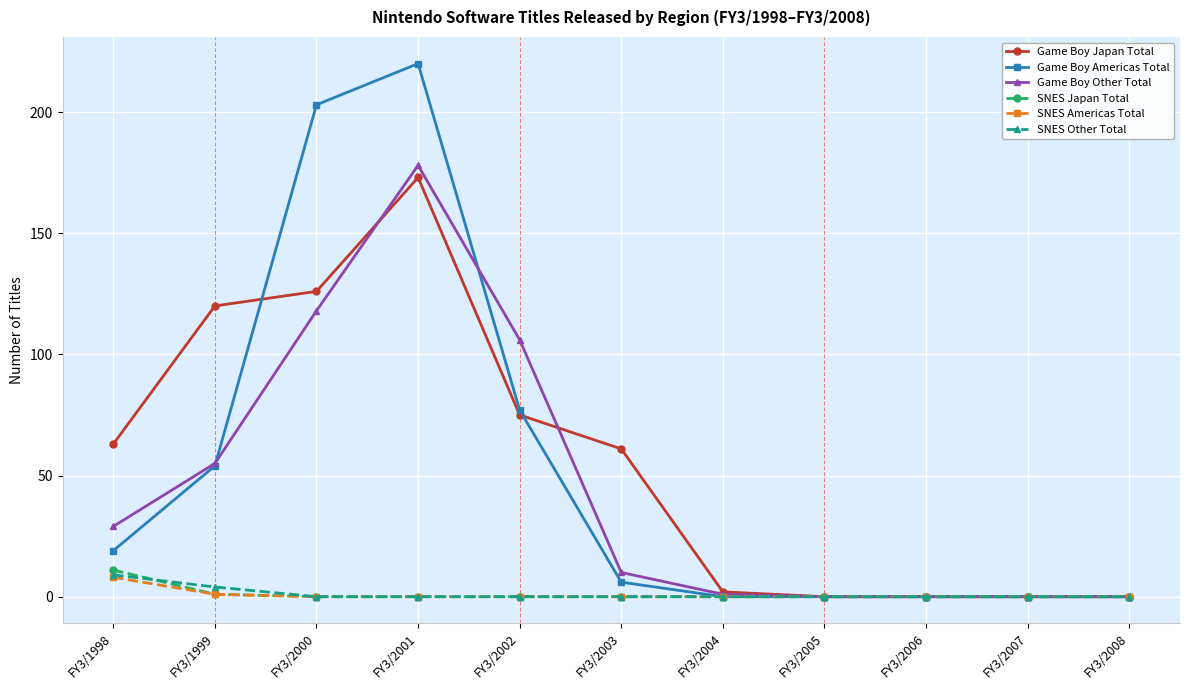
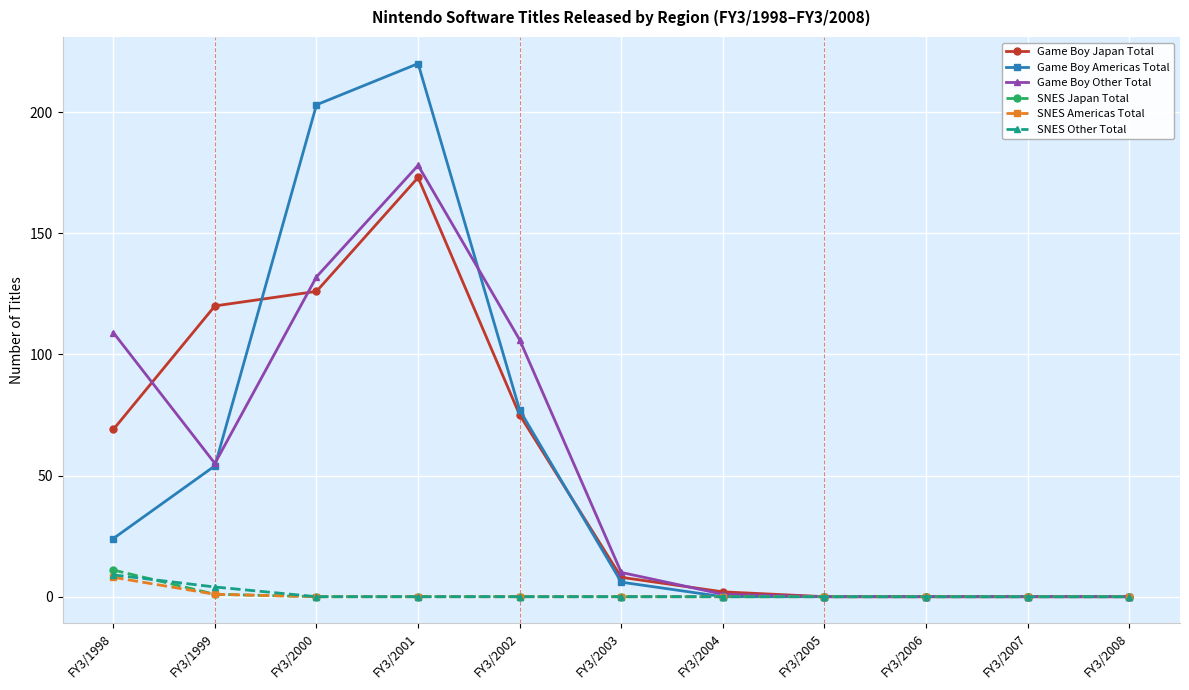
Game Boy Japan Total, FY3/1998: 63 -> 69
Game Boy Americas Total, FY3/1998: 19 -> 24
Game Boy Other Total, FY3/1998: 29 -> 109
Game Boy Other Total, FY3/2000: 118 -> 132
Game Boy Japan Total, FY3/2003: 61 -> 8
